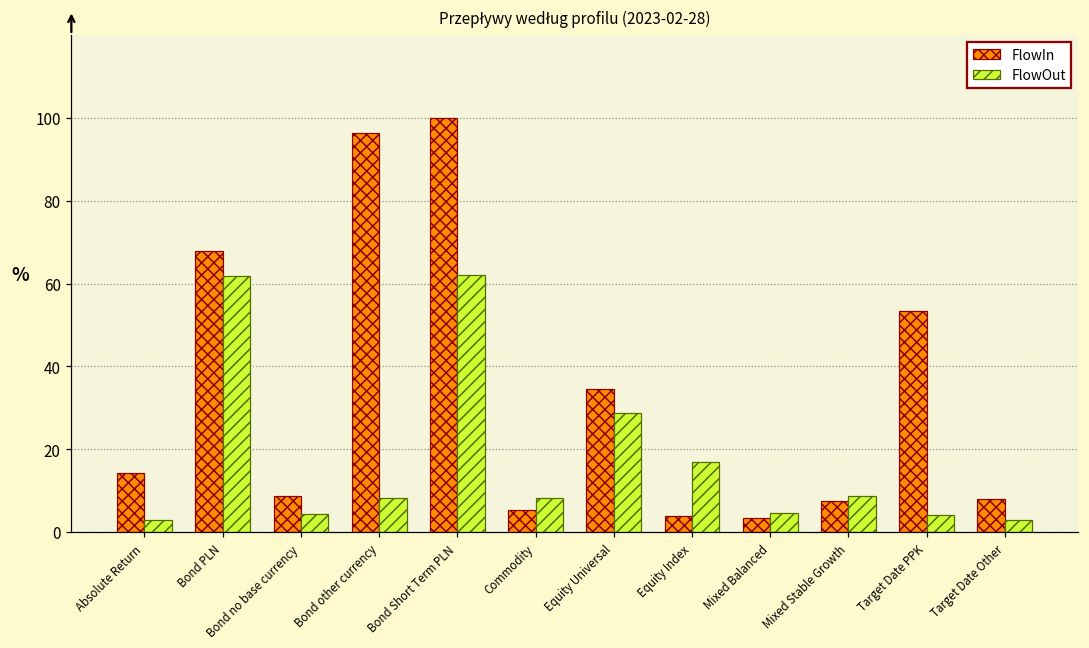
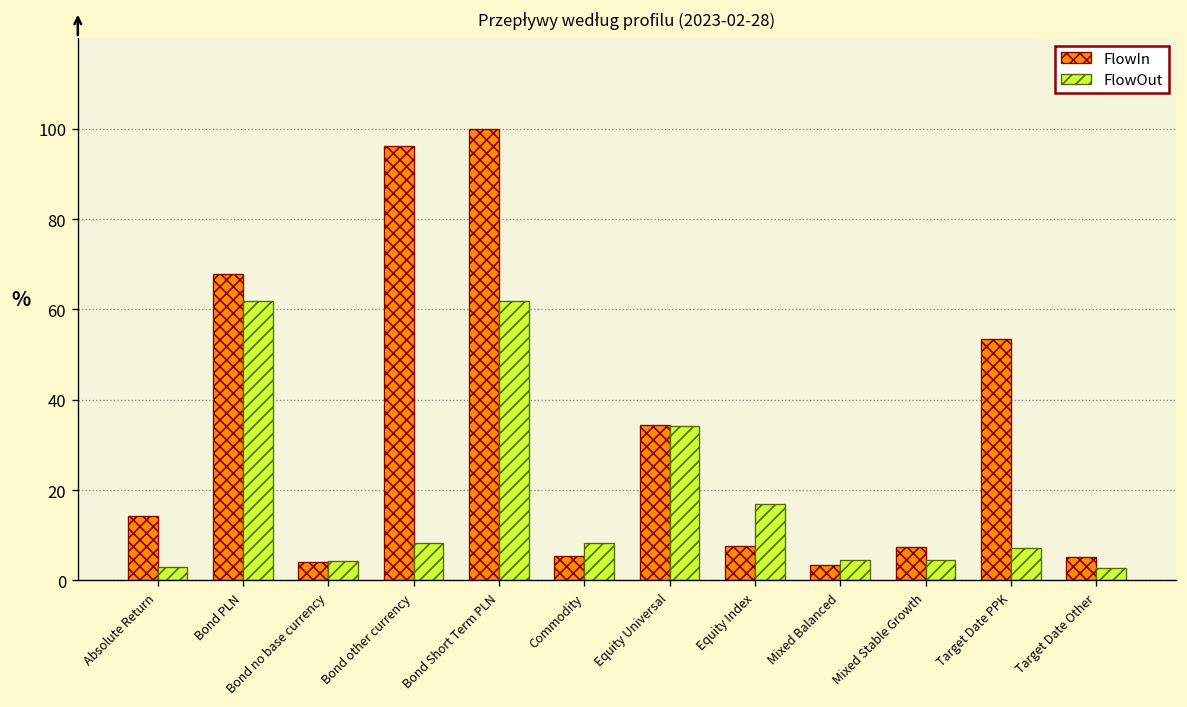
FlowIn, Bond no base currency: 9 -> 4
FlowOut, Equity Universal: 29 -> 34
FlowIn, Equity Index: 4 -> 8
FlowOut, Mixed Stable Growth: 9 -> 4
FlowOut, Target Date PPK: 4 -> 7
FlowIn, Target Date Other: 8 -> 5
